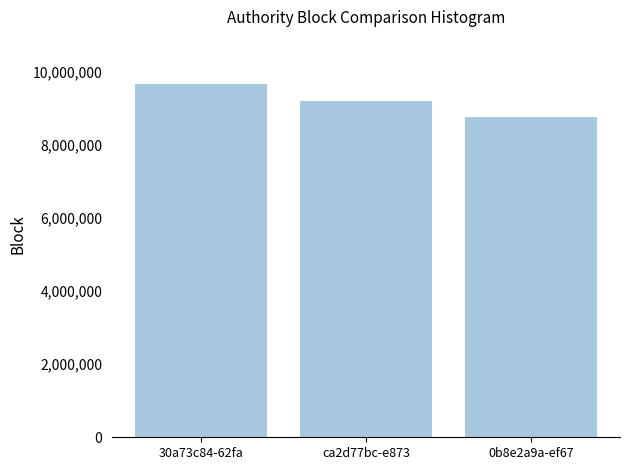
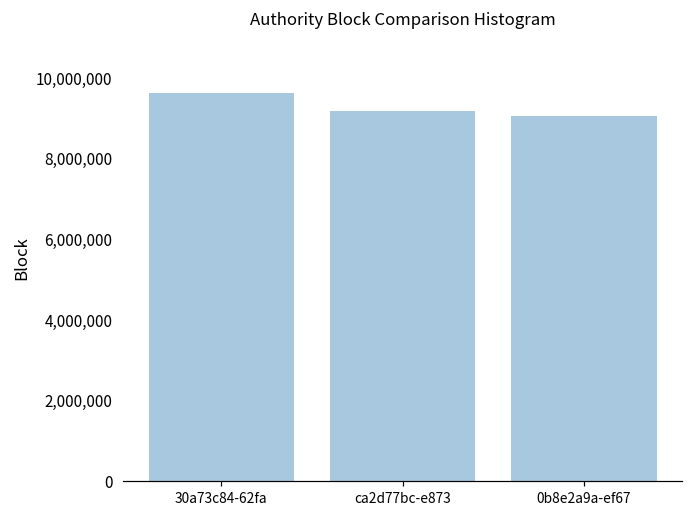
0b8e2a9a-ef67: 8,700,000 -> 9,100,000
